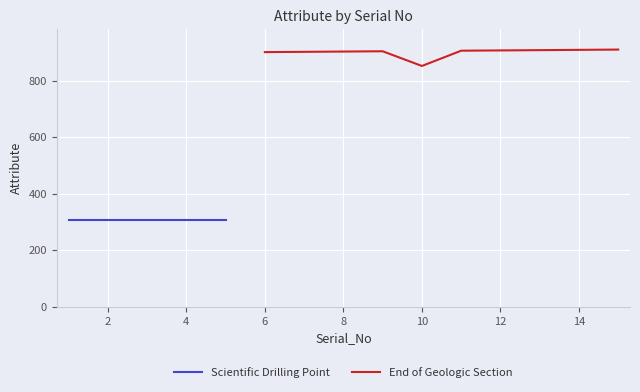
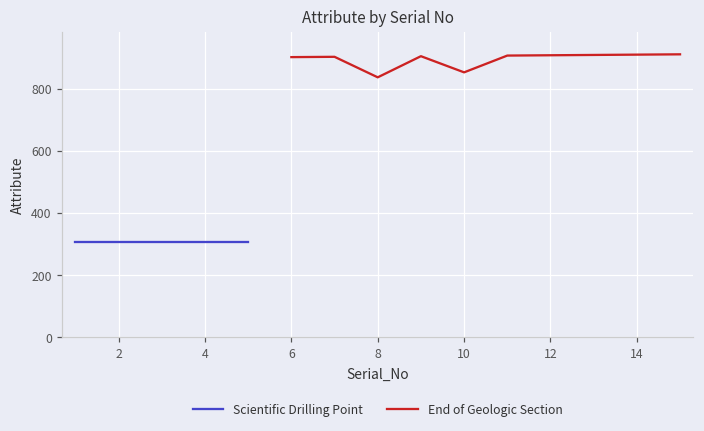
End of Geologic Section, 8: 900 -> 840
